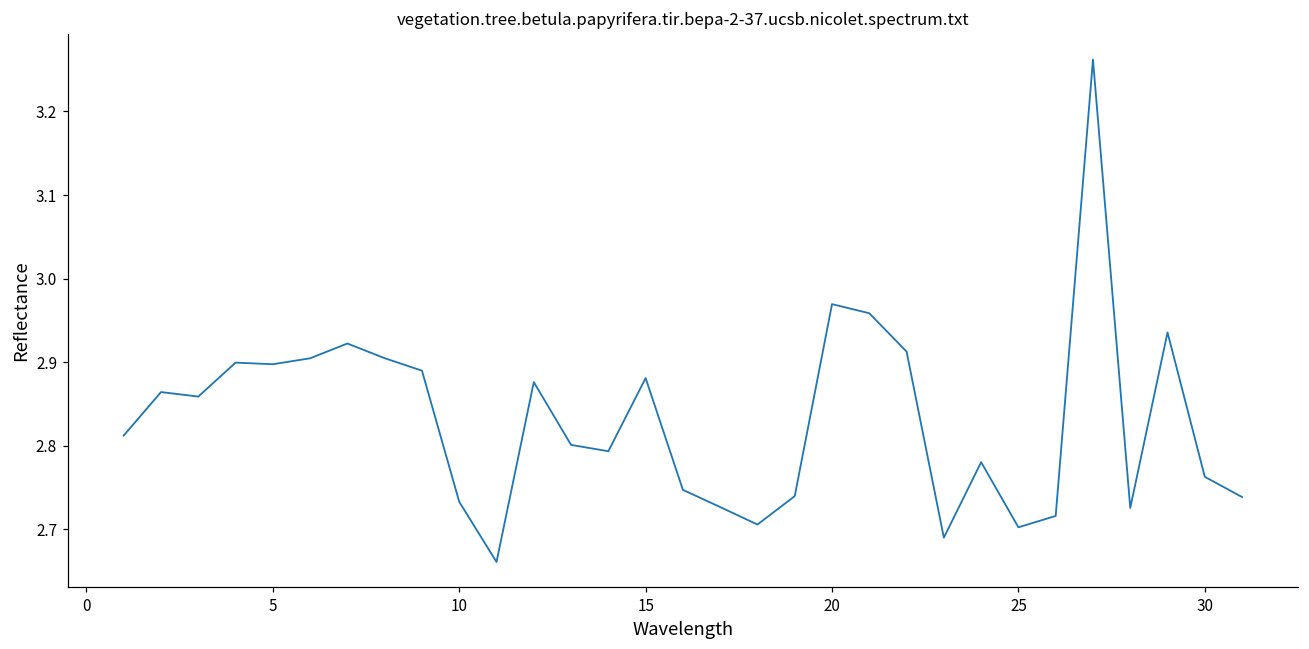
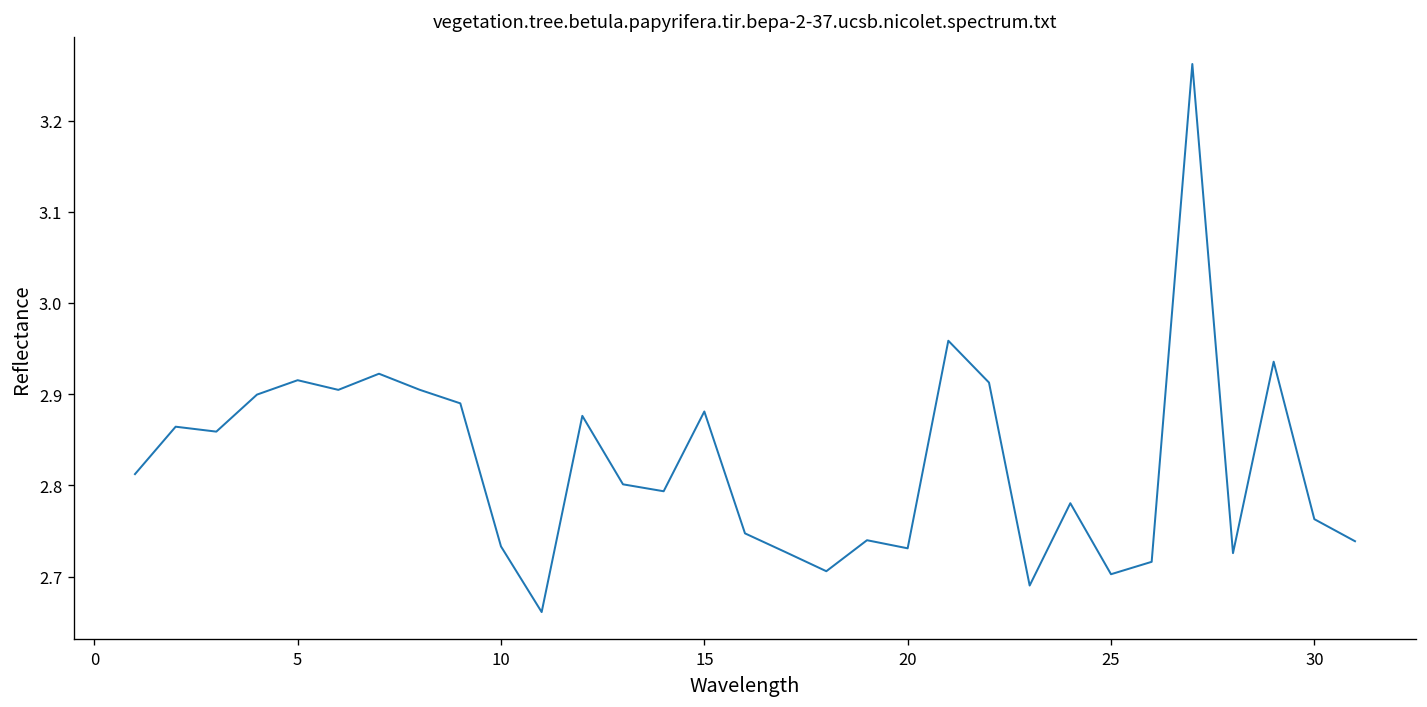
5: 2.90 -> 2.92
20: 2.97 -> 2.73
